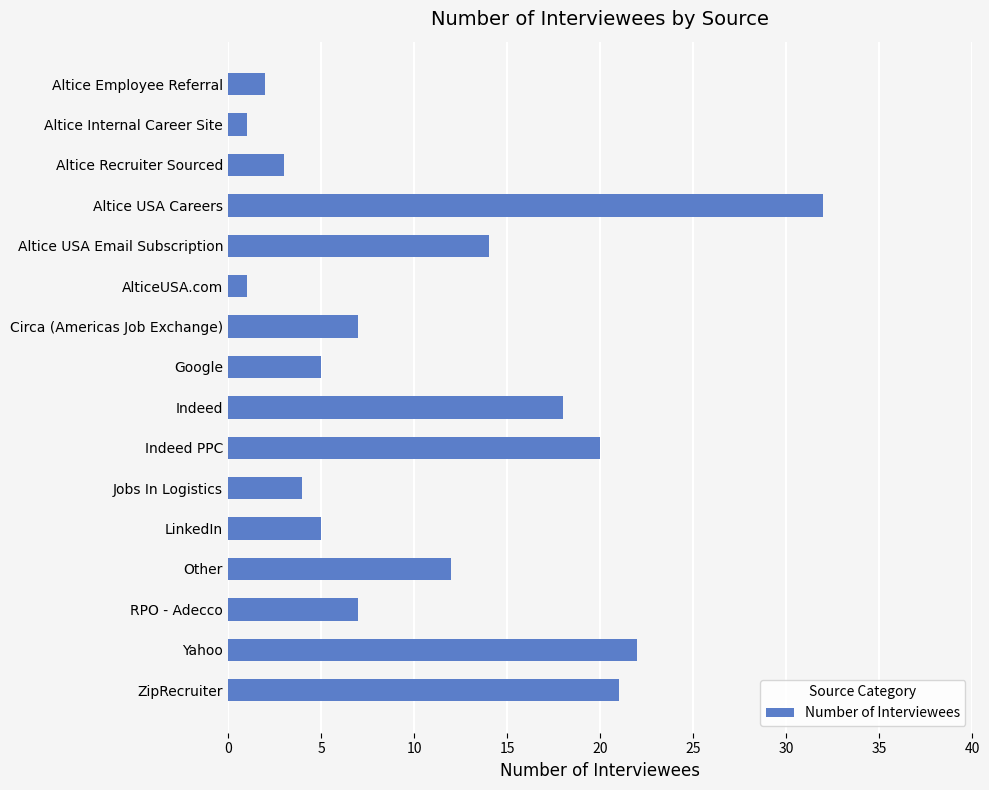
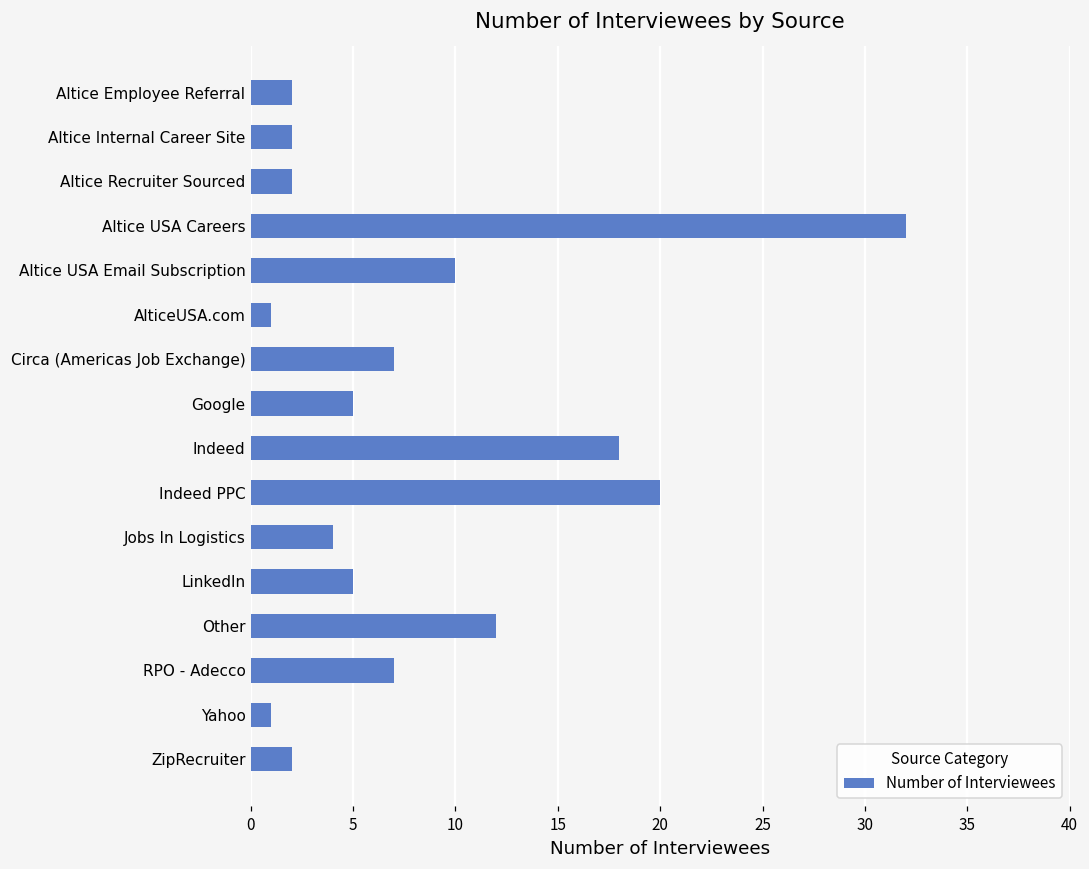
Altice Internal Career Site: 1 -> 2
Altice Recruiter Sourced: 3 -> 2
Altice USA Email Subscription: 14 -> 10
Yahoo: 22 -> 1
ZipRecruiter: 21 -> 2
